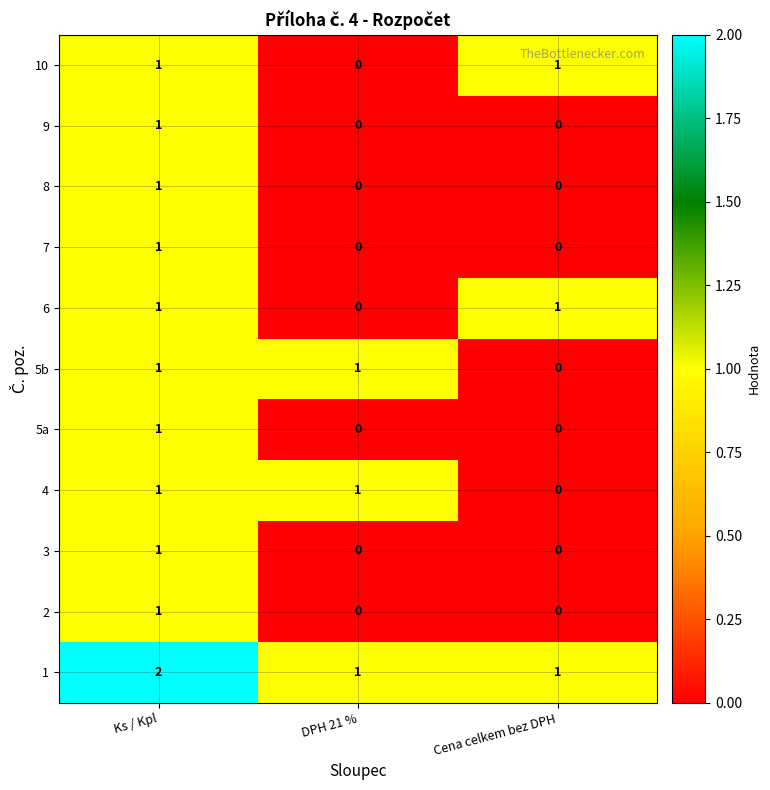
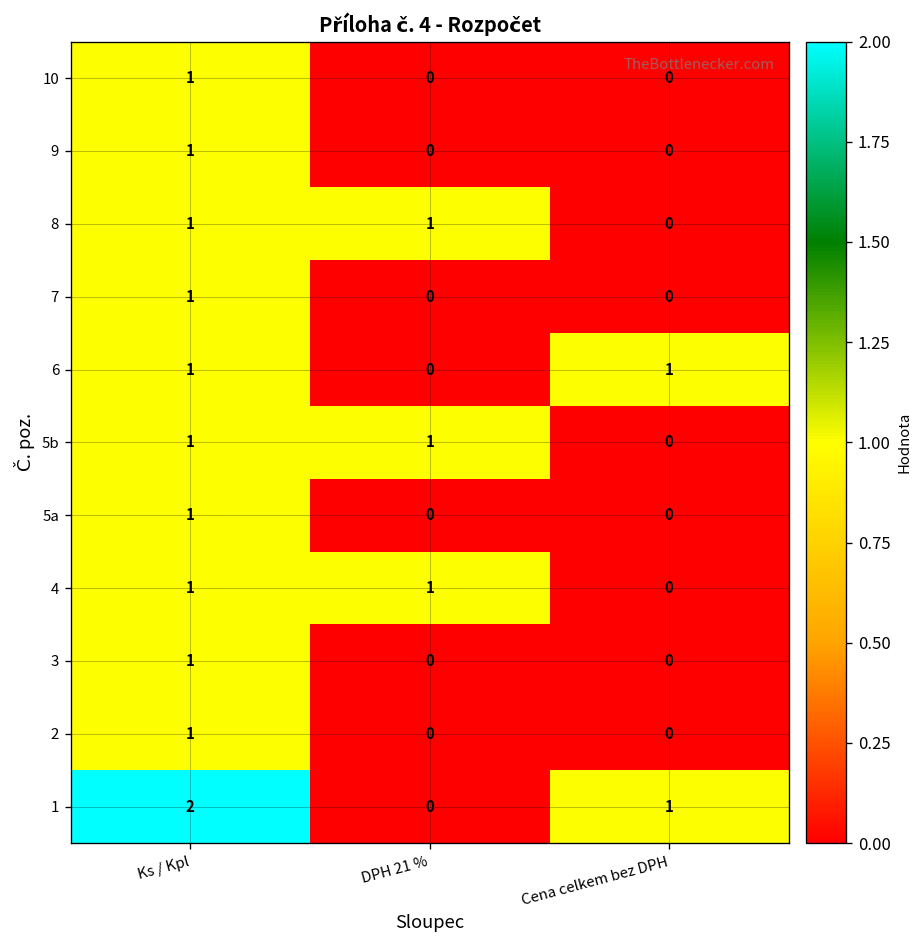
10, Cena celkem bez DPH: 1 -> 0
8, DPH 21 %: 0 -> 1
1, DPH 21 %: 1 -> 0
